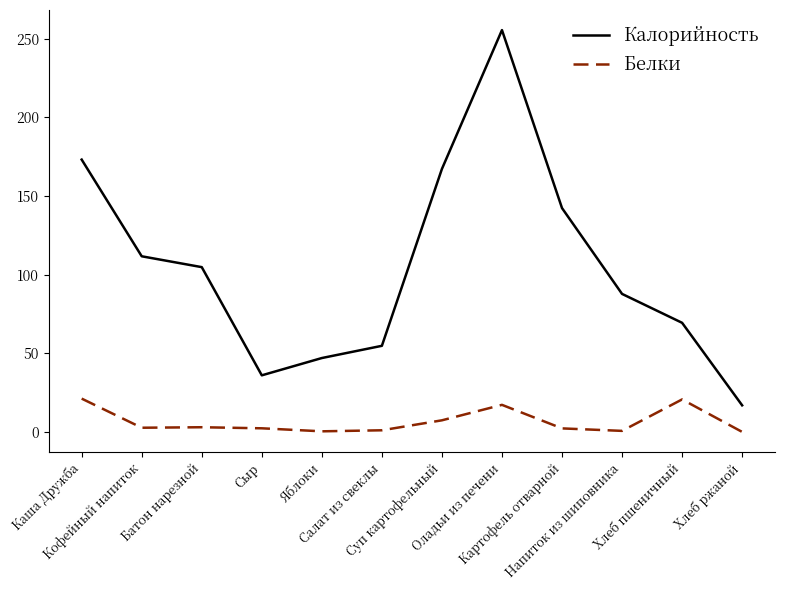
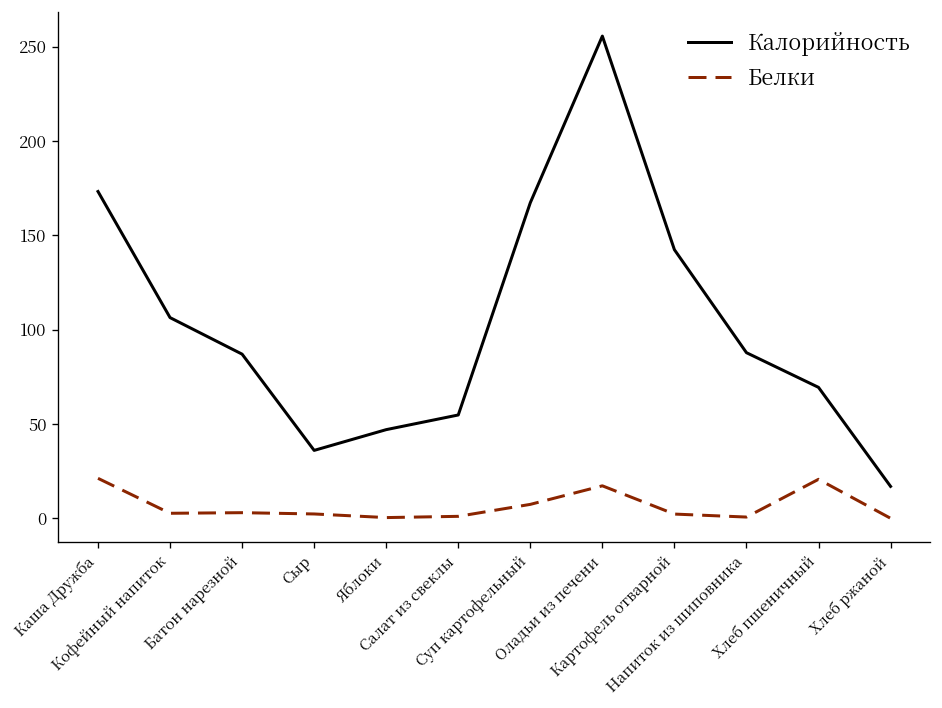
Калорийность, Кофейный напиток: 112 -> 106
Калорийность, Батон нарезной: 105 -> 87
